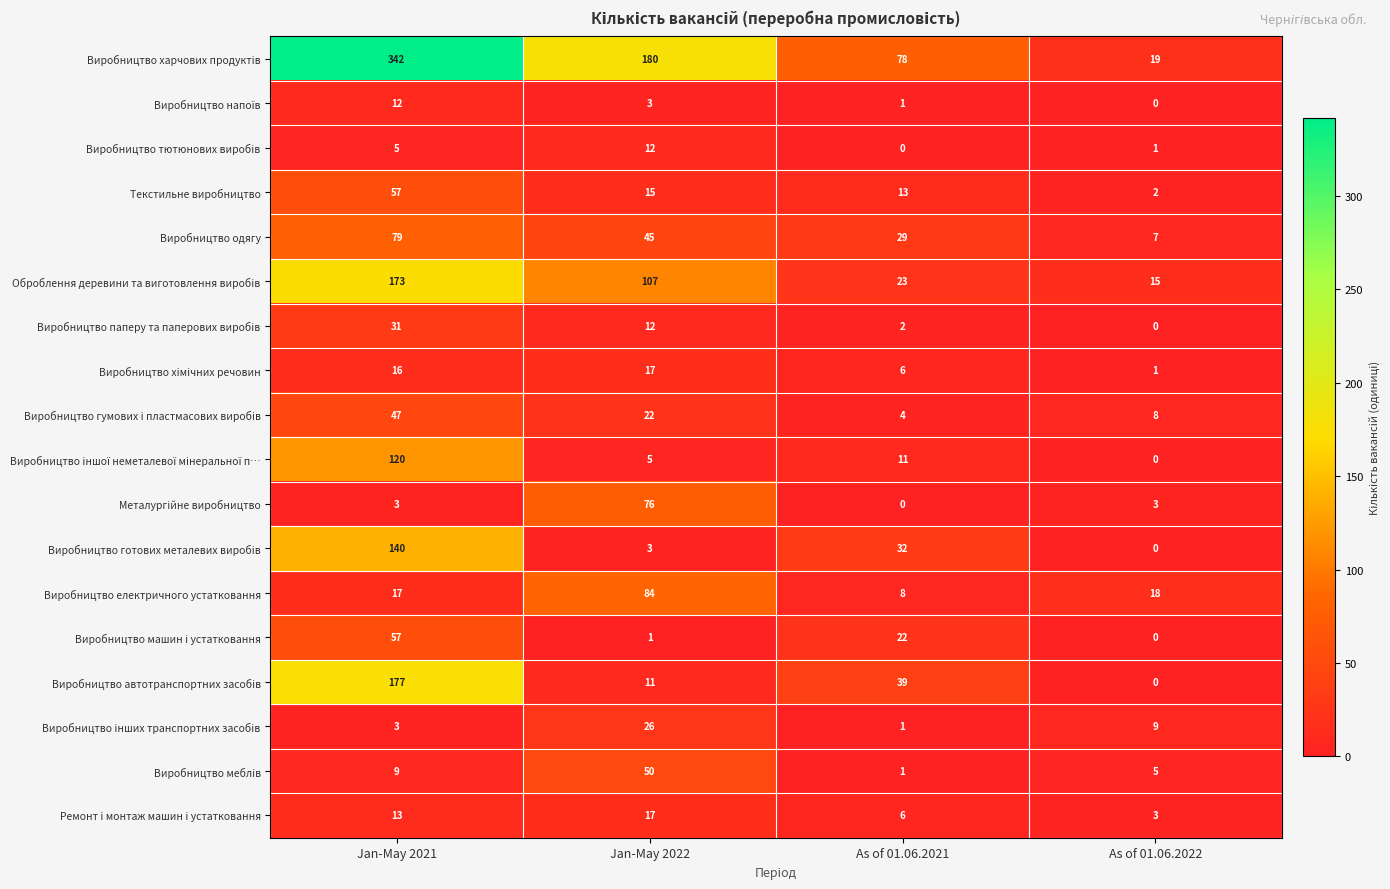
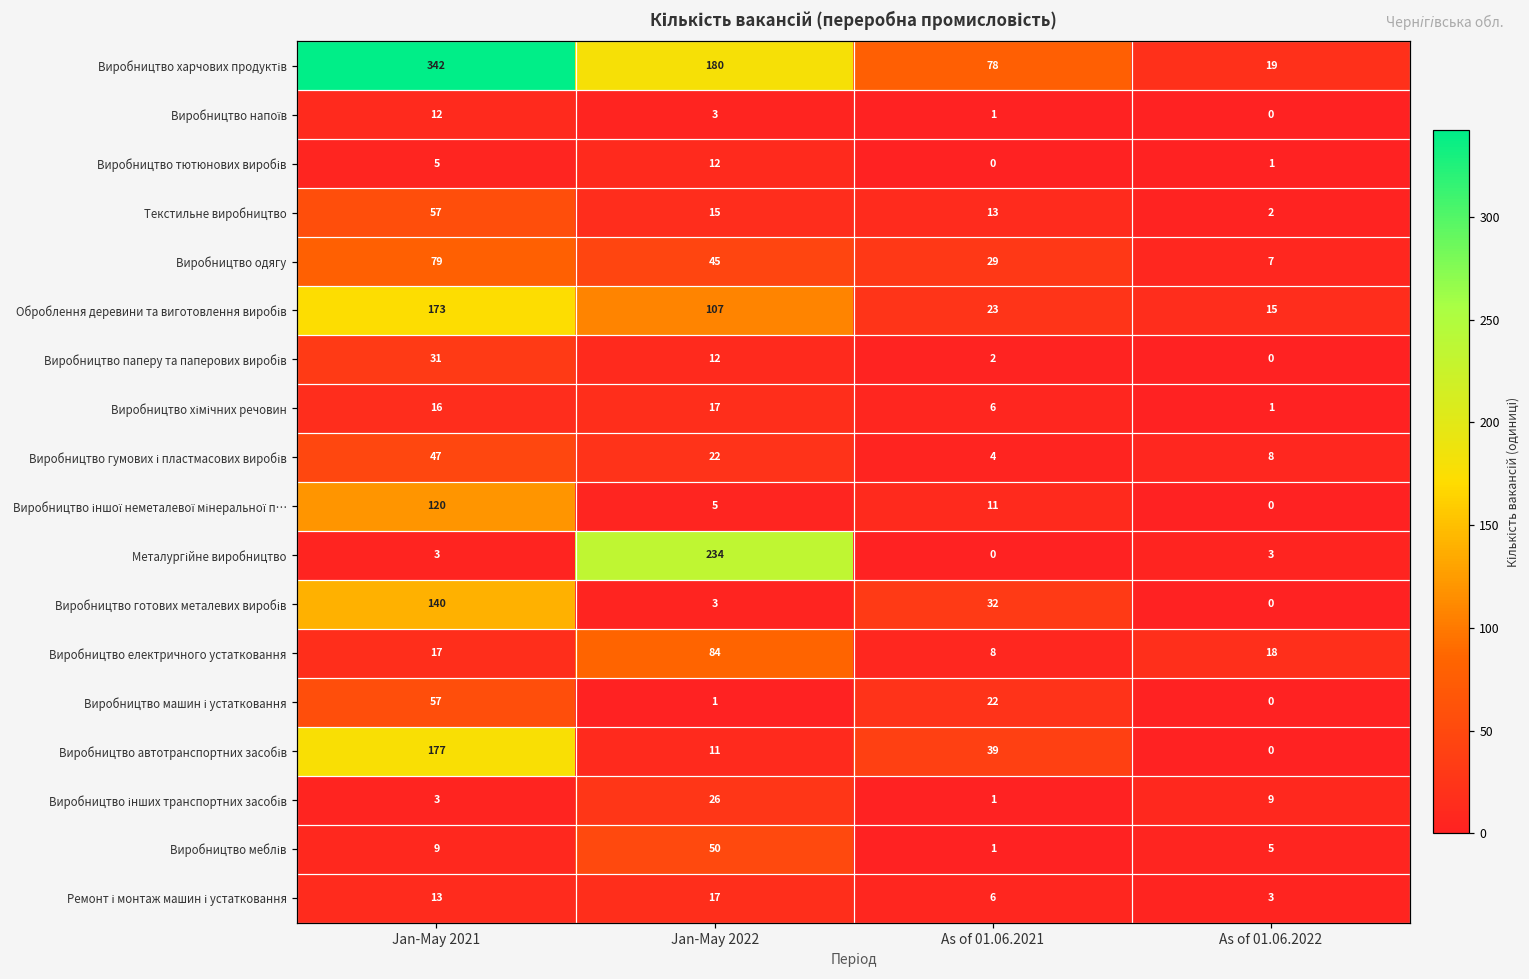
Металургійне виробництво, Jan-May 2022: 76 -> 234
